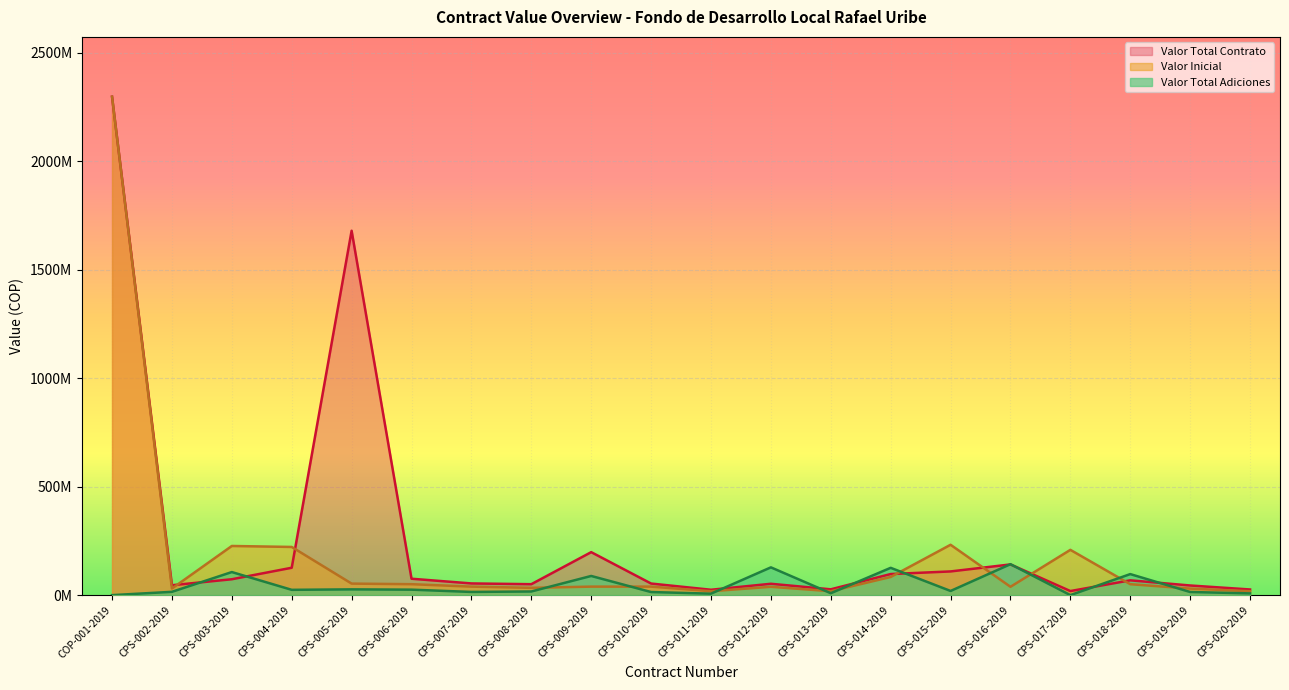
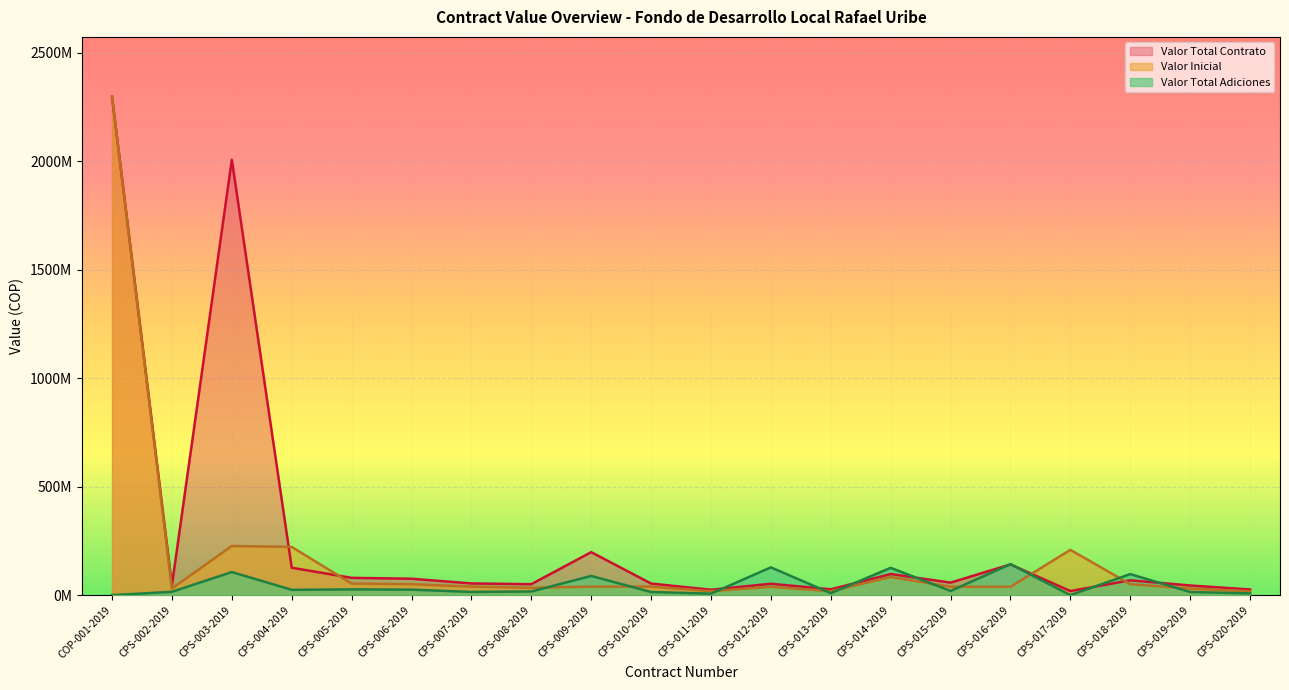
Valor Total Contrato, CPS-003-2019: 70000000 -> 2010000000
Valor Total Contrato, CPS-005-2019: 1680000000 -> 80000000
Valor Total Contrato, CPS-015-2019: 110000000 -> 60000000
Valor Inicial, CPS-015-2019: 230000000 -> 40000000
